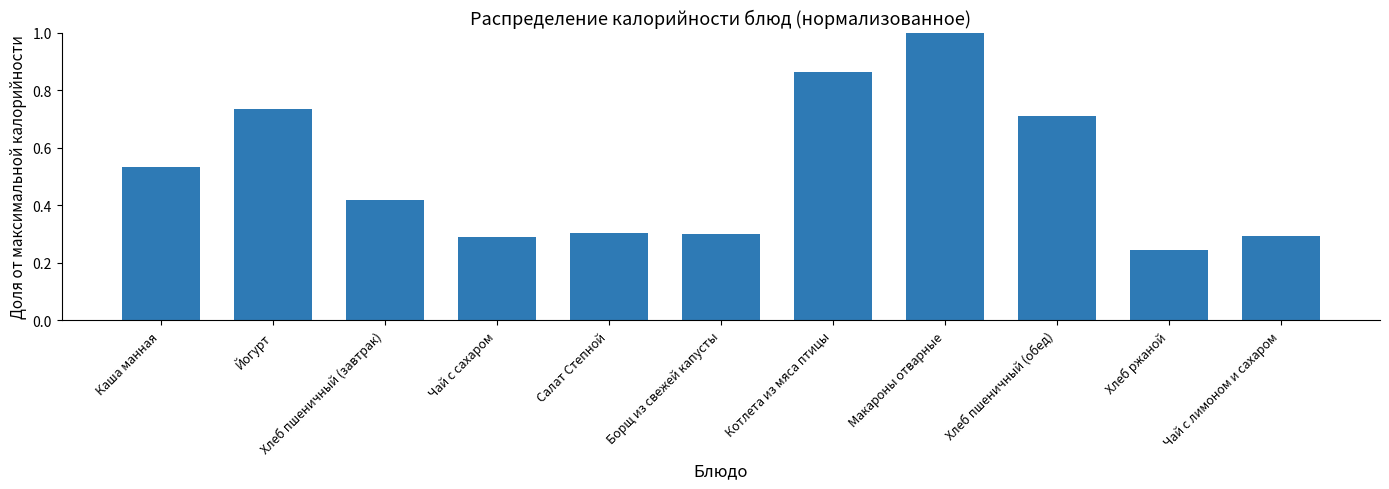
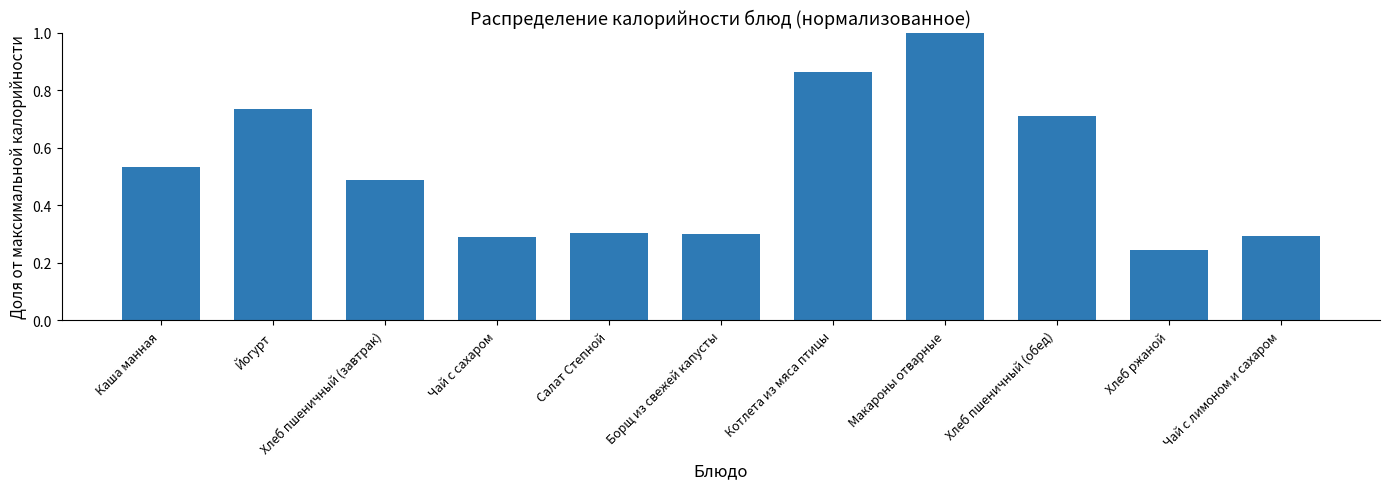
Хлеб пшеничный (завтрак): 0.42 -> 0.49
